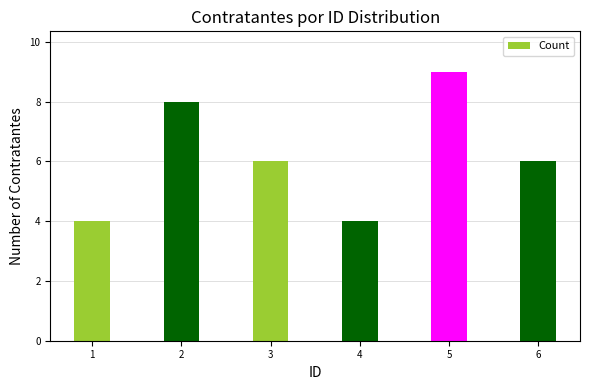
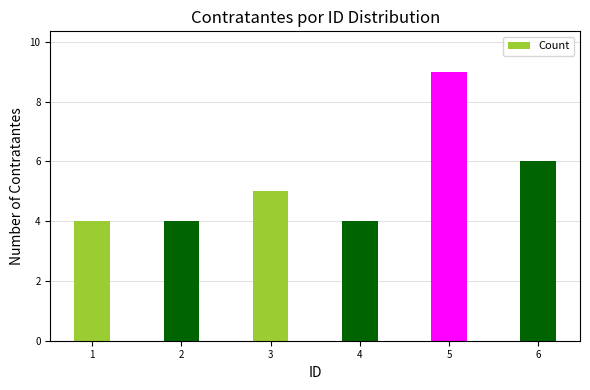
2: 8 -> 4
3: 6 -> 5
